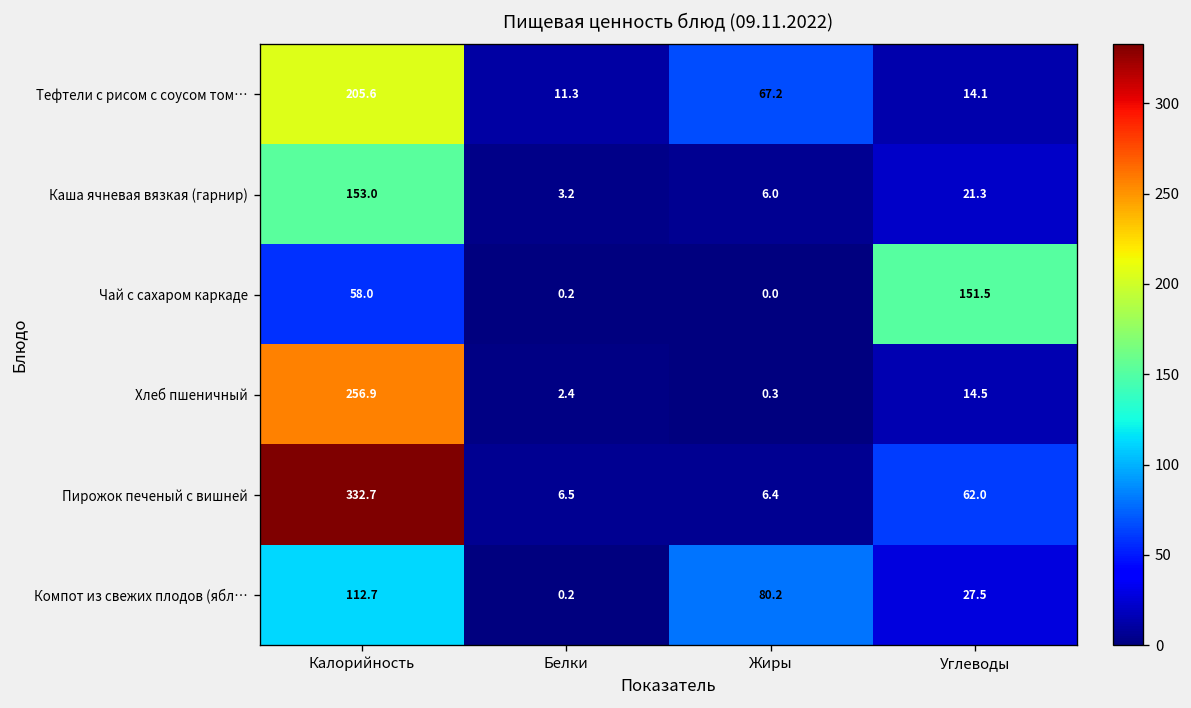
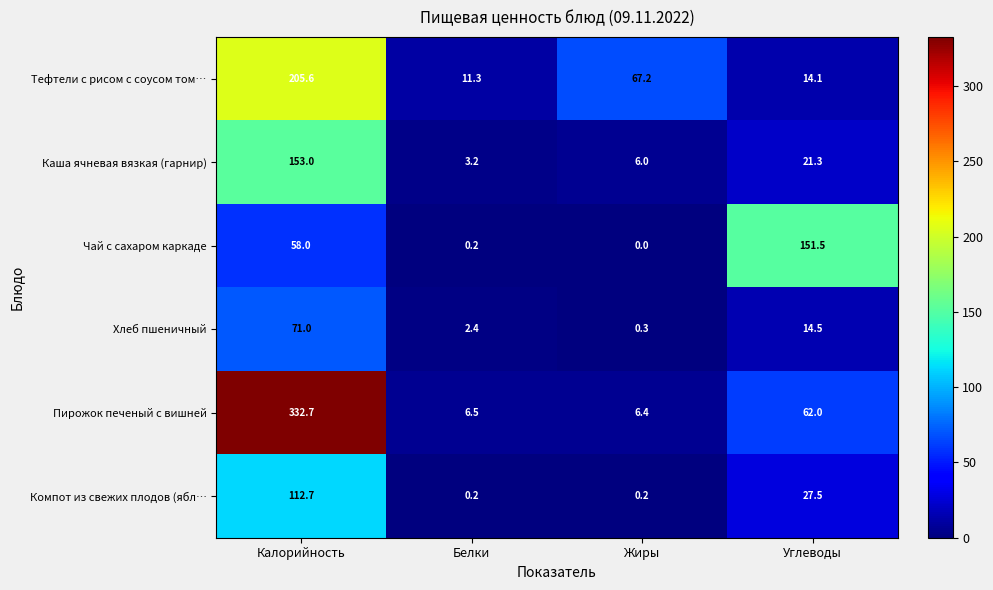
Хлеб пшеничный, Калорийность: 256.9 -> 71.0
Компот из свежих плодов (ябл…, Жиры: 80.2 -> 0.2
